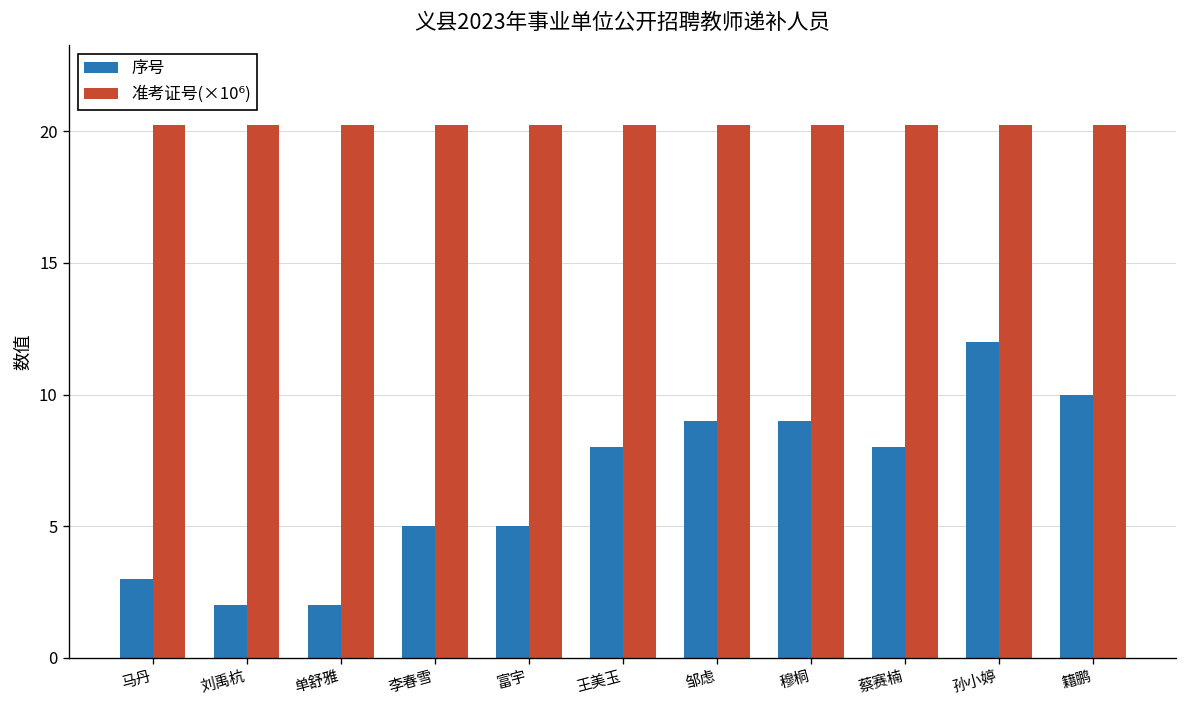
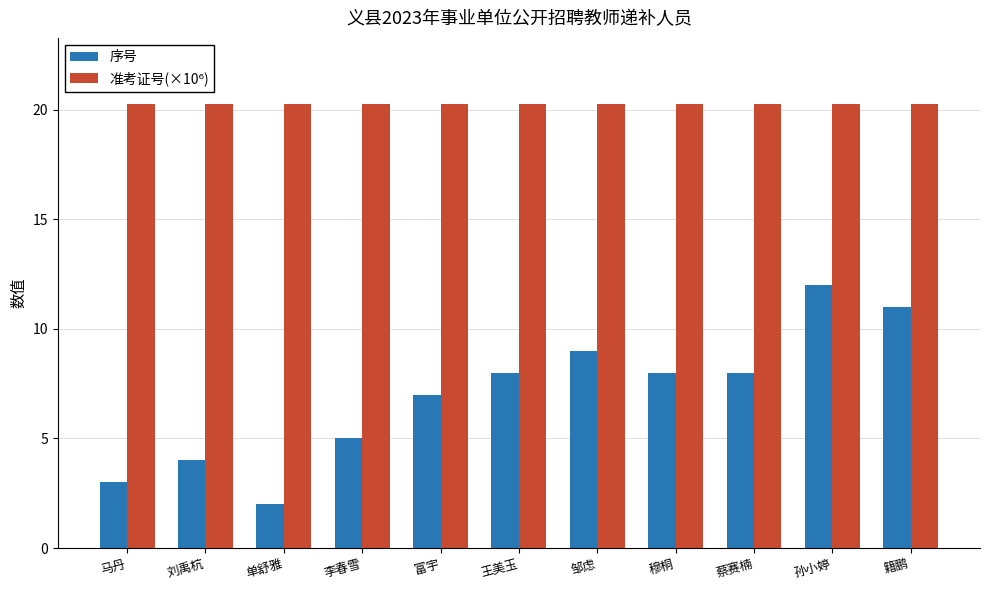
序号, 刘禹杭: 2 -> 4
序号, 富宇: 5 -> 7
序号, 穆桐: 9 -> 8
序号, 籍鹏: 10 -> 11
